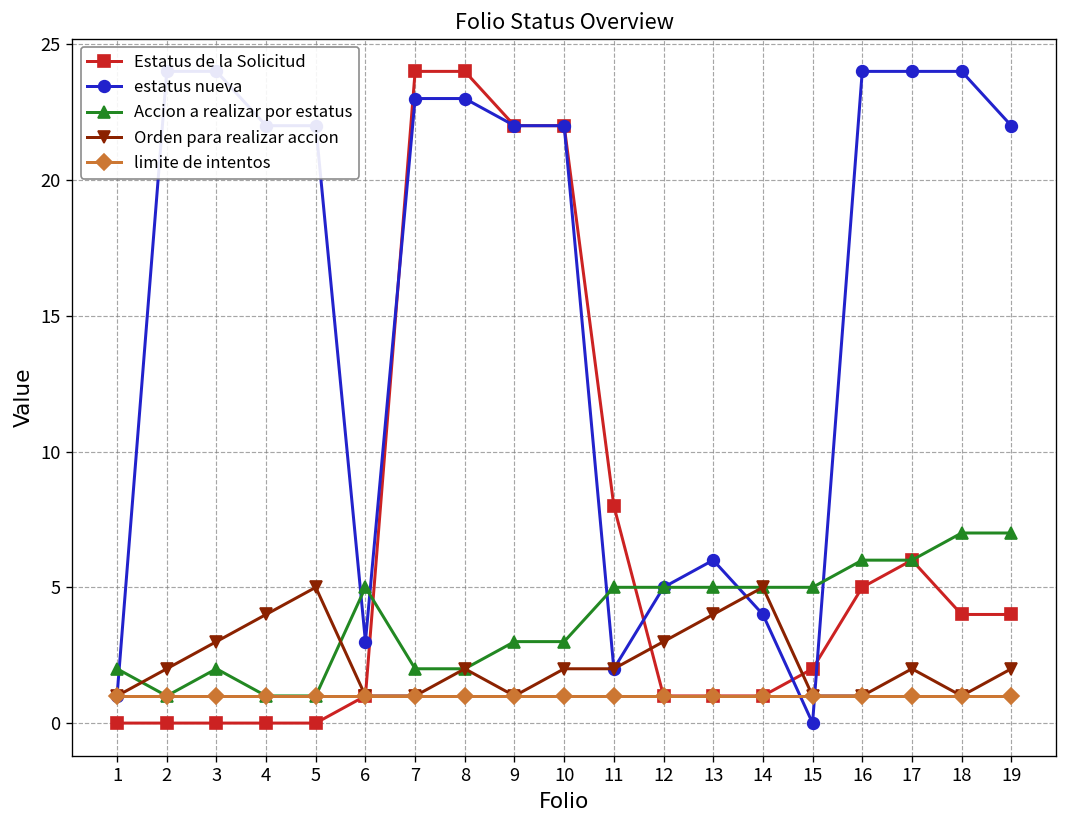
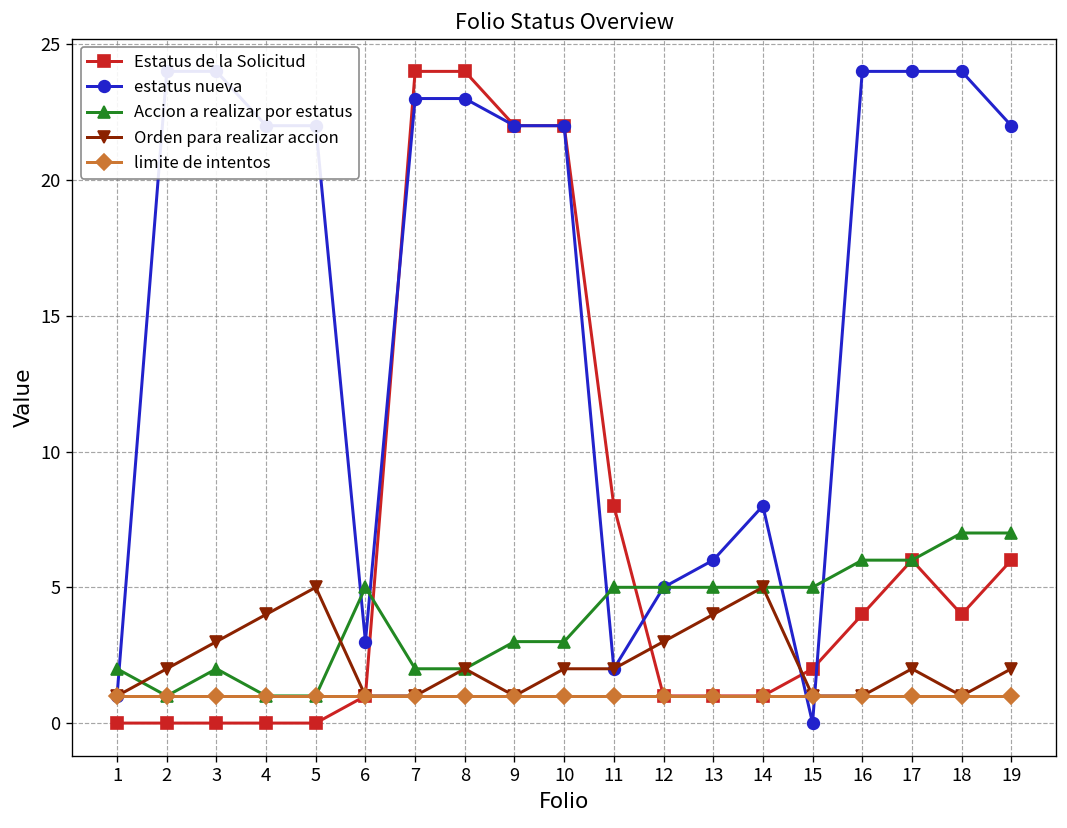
estatus nueva, 14: 4 -> 8
Estatus de la Solicitud, 16: 5 -> 4
Estatus de la Solicitud, 19: 4 -> 6
